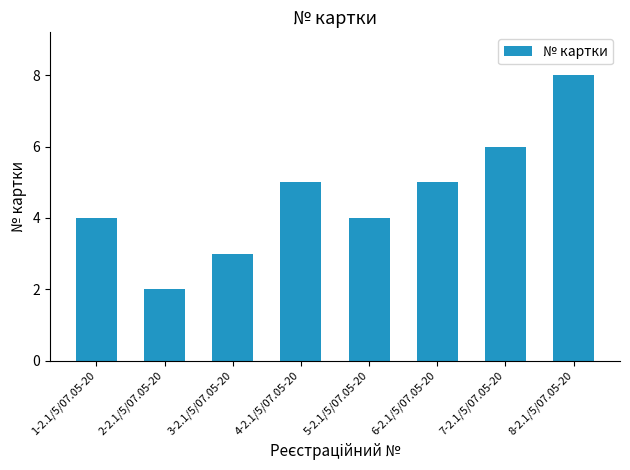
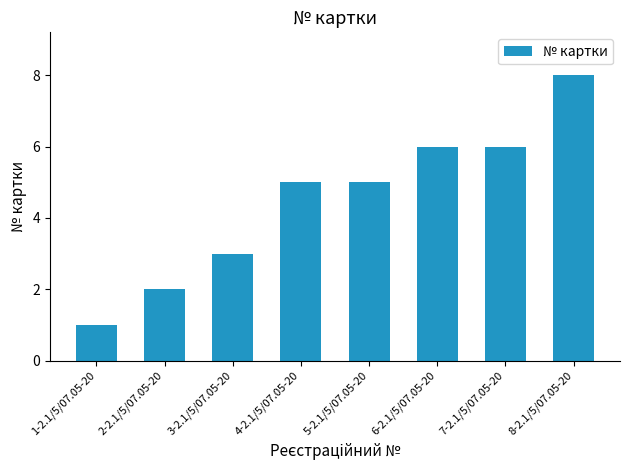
1-2.1/5/07.05-20: 4 -> 1
5-2.1/5/07.05-20: 4 -> 5
6-2.1/5/07.05-20: 5 -> 6
